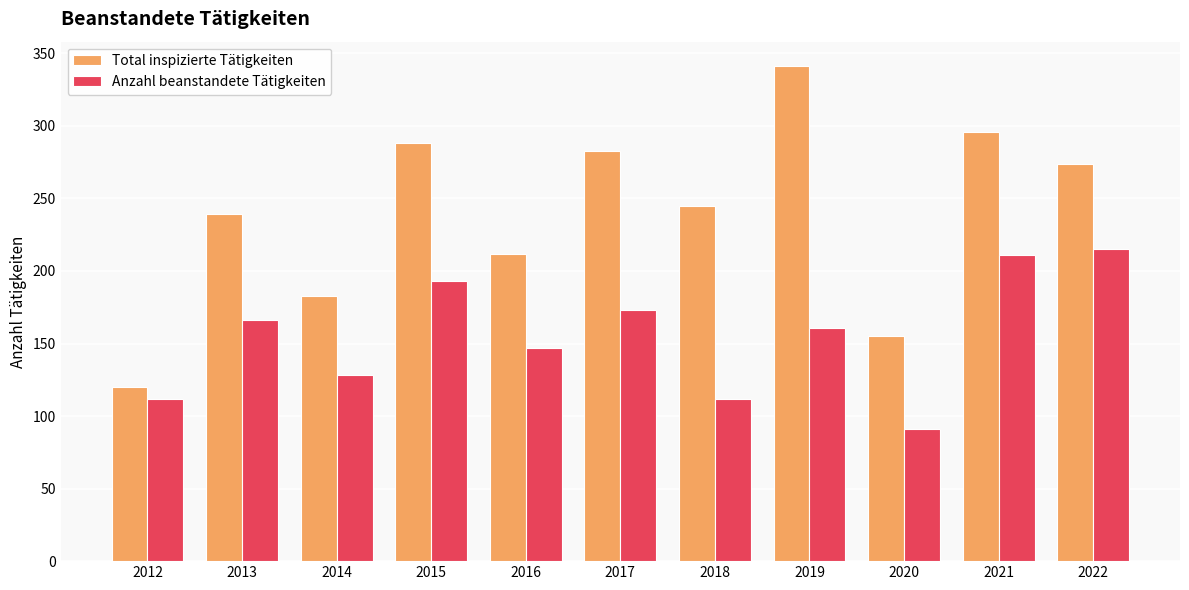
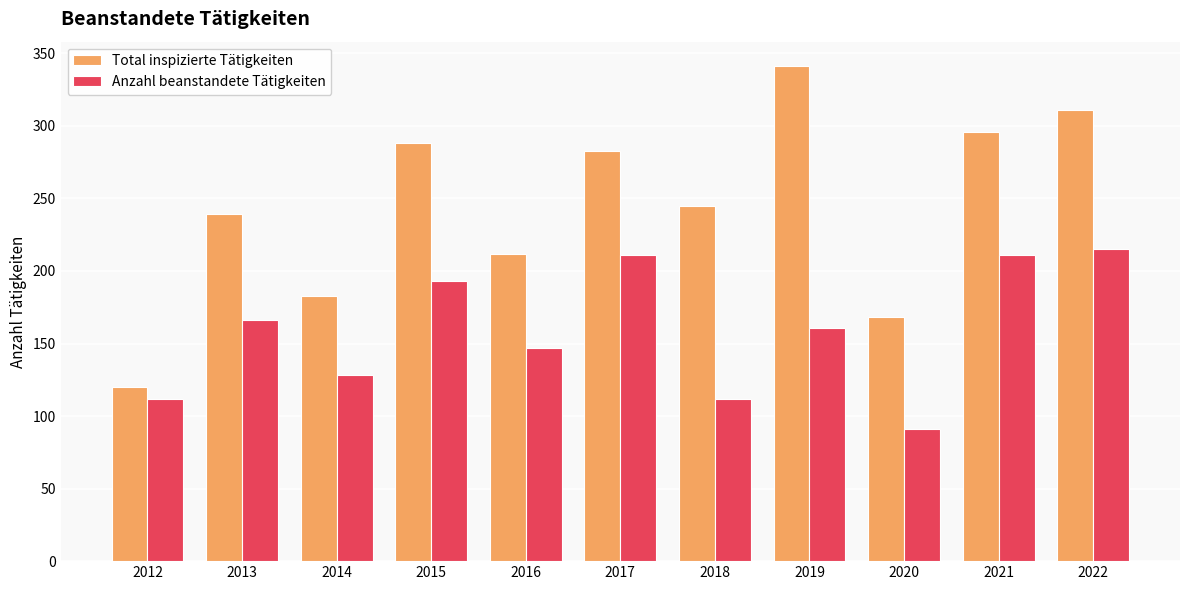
Anzahl beanstandete Tätigkeiten, 2017: 173 -> 211
Total inspizierte Tätigkeiten, 2020: 155 -> 168
Total inspizierte Tätigkeiten, 2022: 274 -> 311
